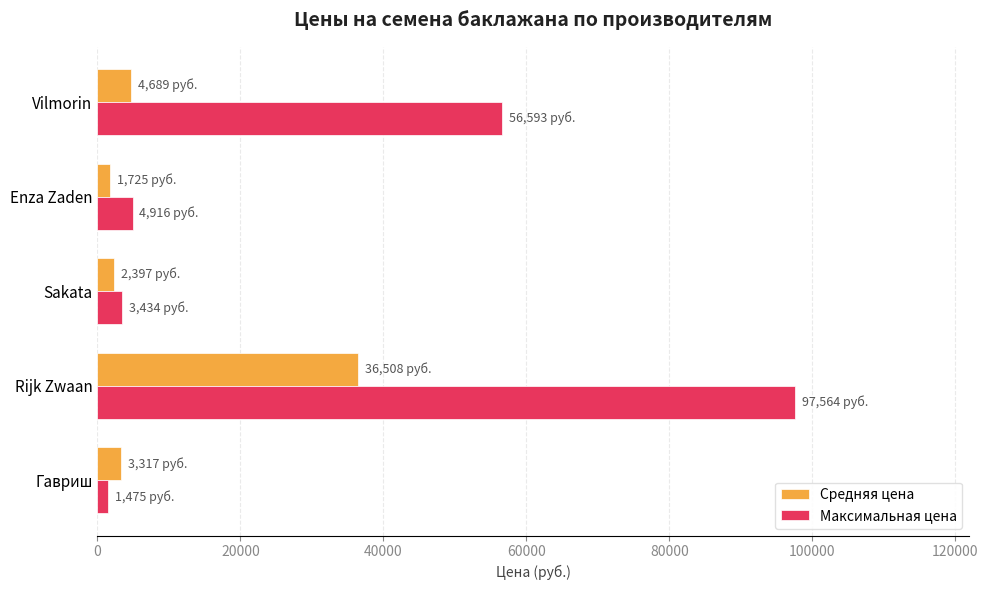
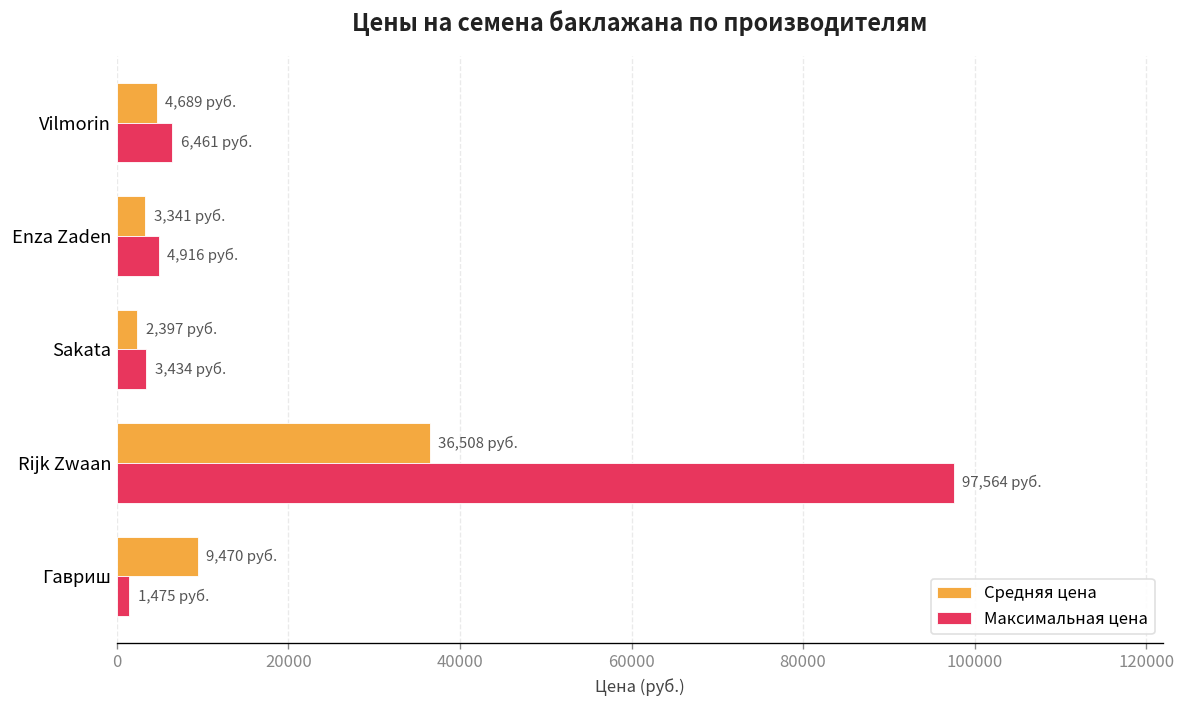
Максимальная цена, Vilmorin: 56,593 -> 6,461
Средняя цена, Enza Zaden: 1,725 -> 3,341
Средняя цена, Гавриш: 3,317 -> 9,470
